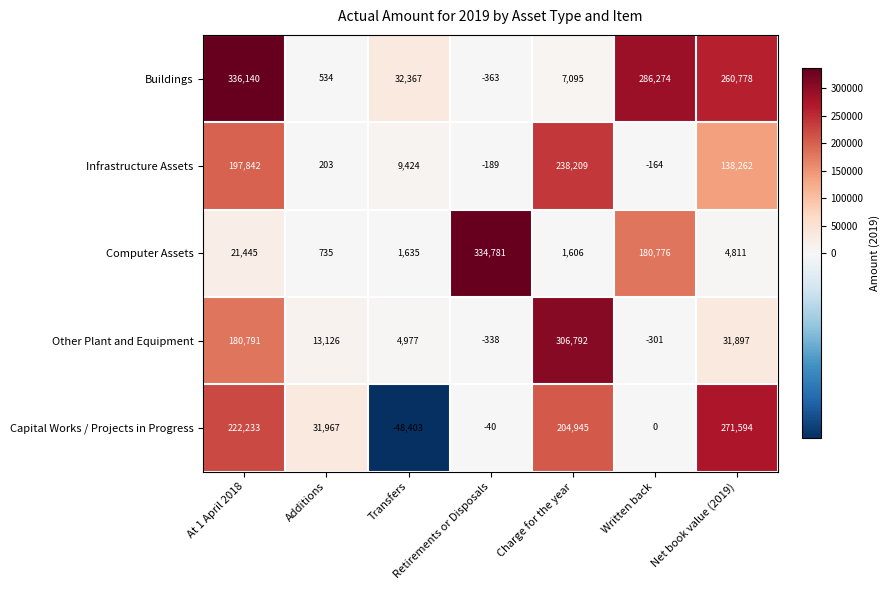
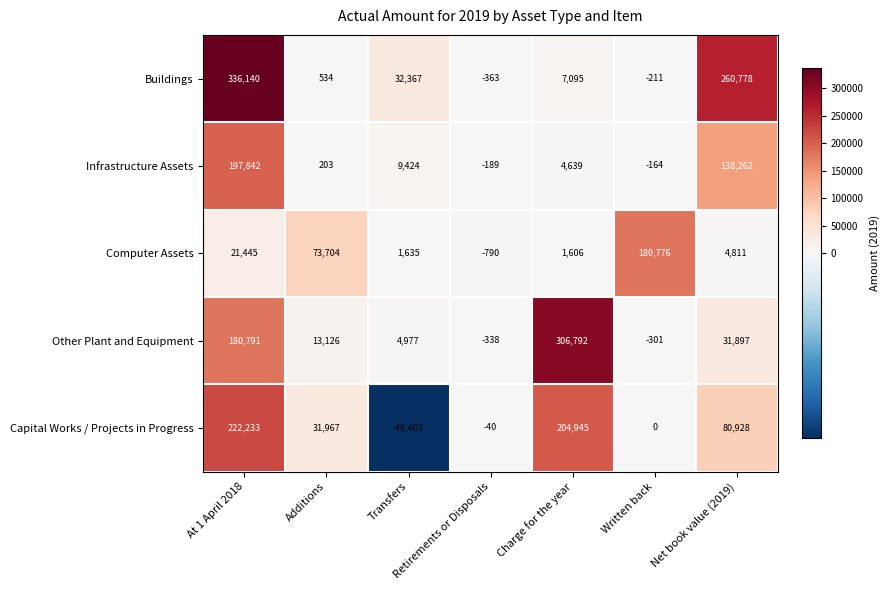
Buildings, Written back: 286,274 -> -211
Infrastructure Assets, Charge for the year: 238,209 -> 4,639
Computer Assets, Additions: 735 -> 73,704
Computer Assets, Retirements or Disposals: 334,781 -> -790
Capital Works / Projects in Progress, Net book value (2019): 271,594 -> 80,928
